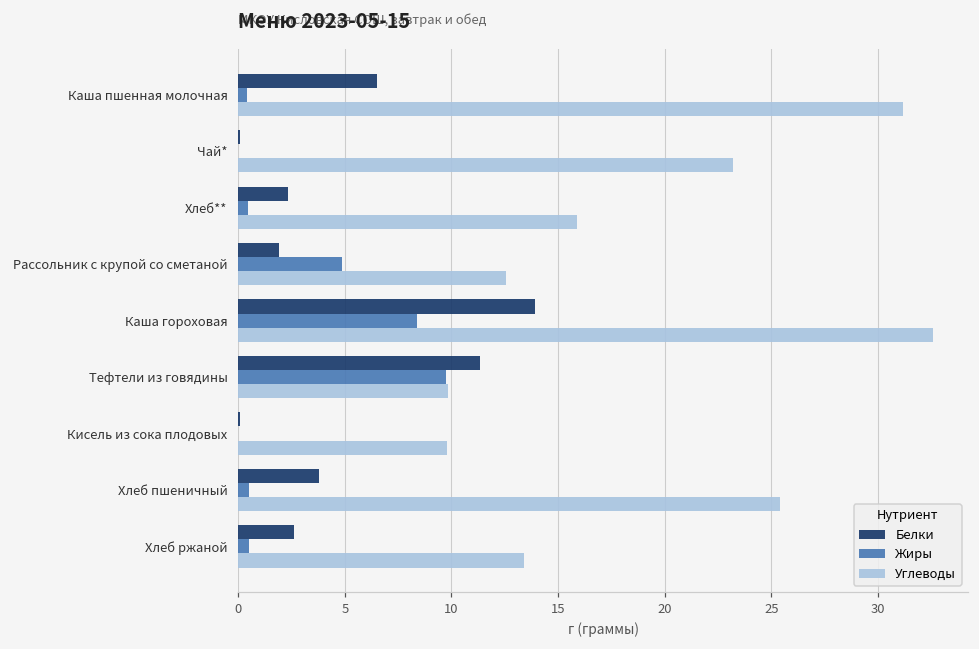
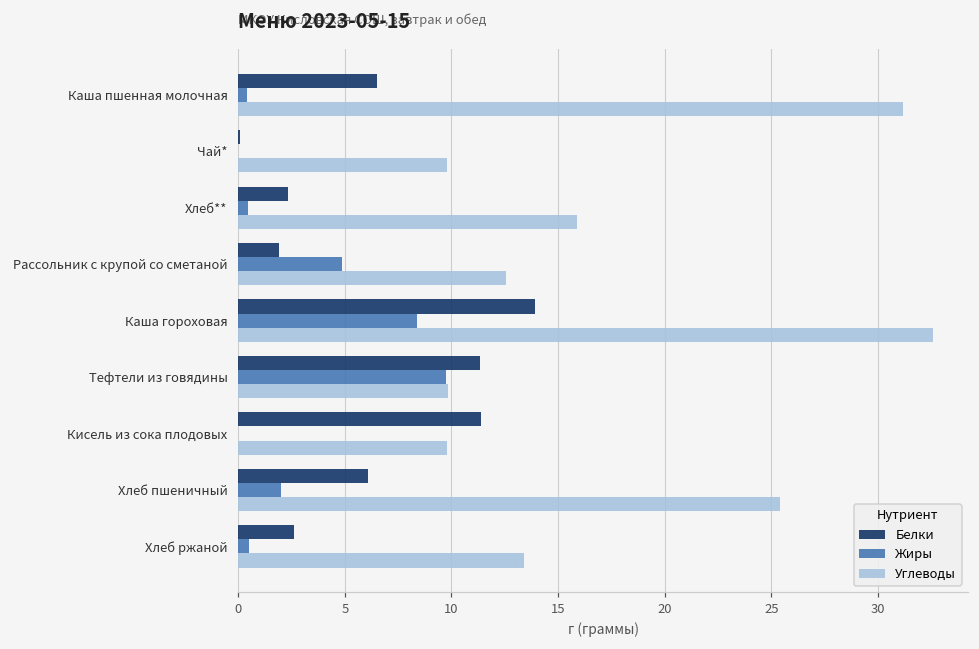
Углеводы, Чай*: 23.2 -> 9.8
Белки, Кисель из сока плодовых: 0.1 -> 11.4
Белки, Хлеб пшеничный: 3.8 -> 6.1
Жиры, Хлеб пшеничный: 0.5 -> 2.0
